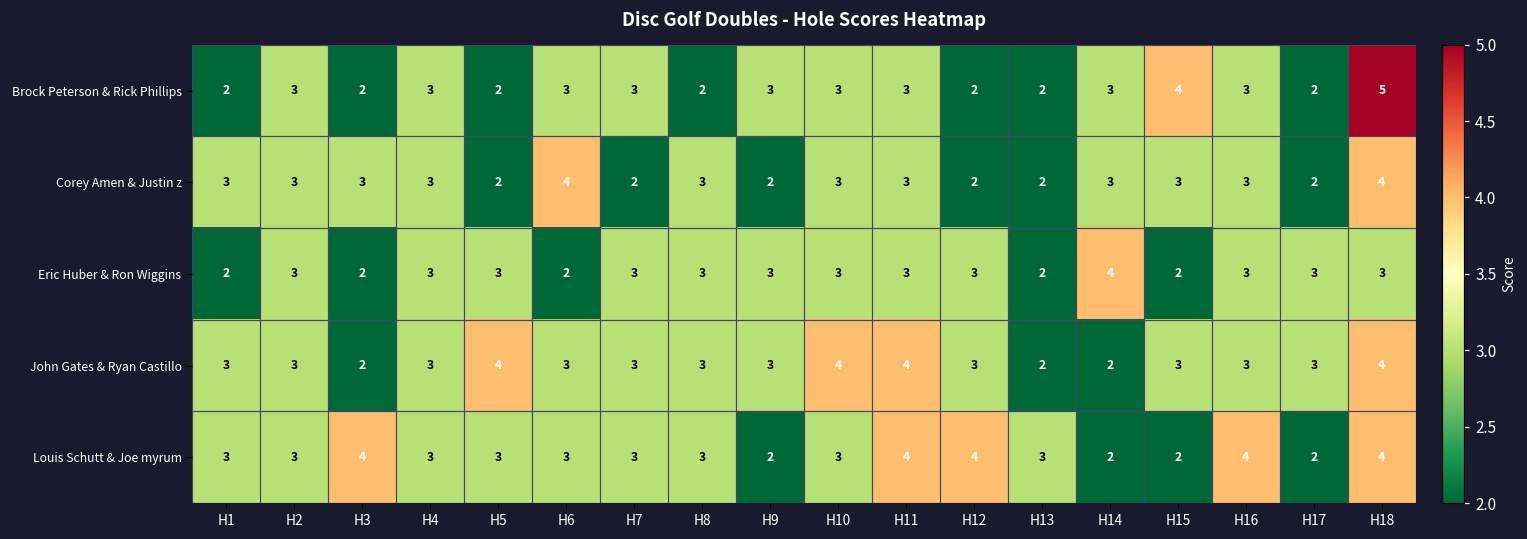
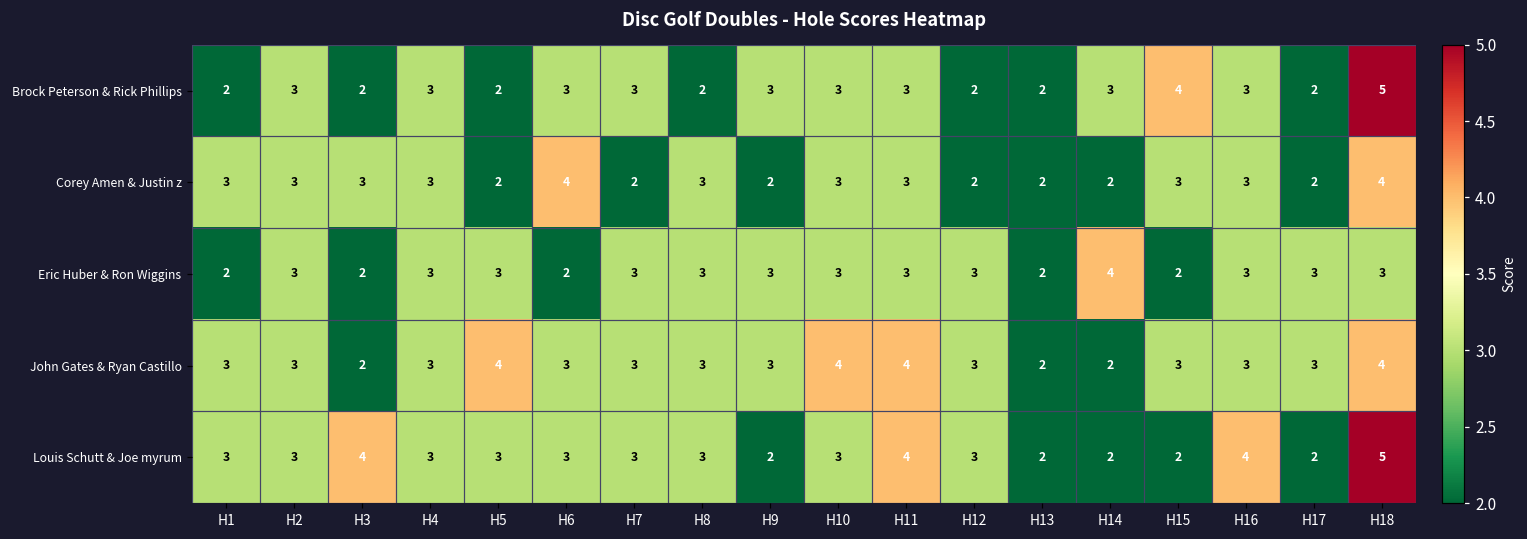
Corey Amen & Justin z, H14: 3 -> 2
Louis Schutt & Joe myrum, H12: 4 -> 3
Louis Schutt & Joe myrum, H13: 3 -> 2
Louis Schutt & Joe myrum, H18: 4 -> 5
